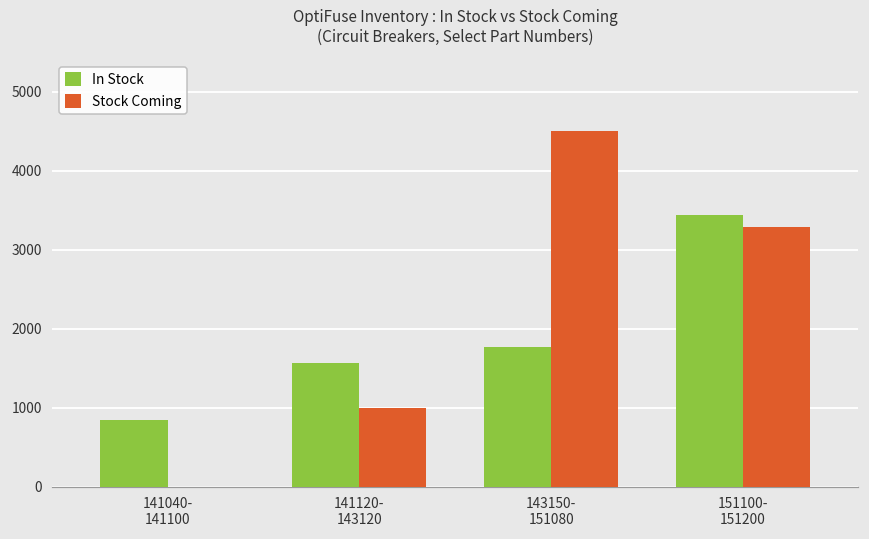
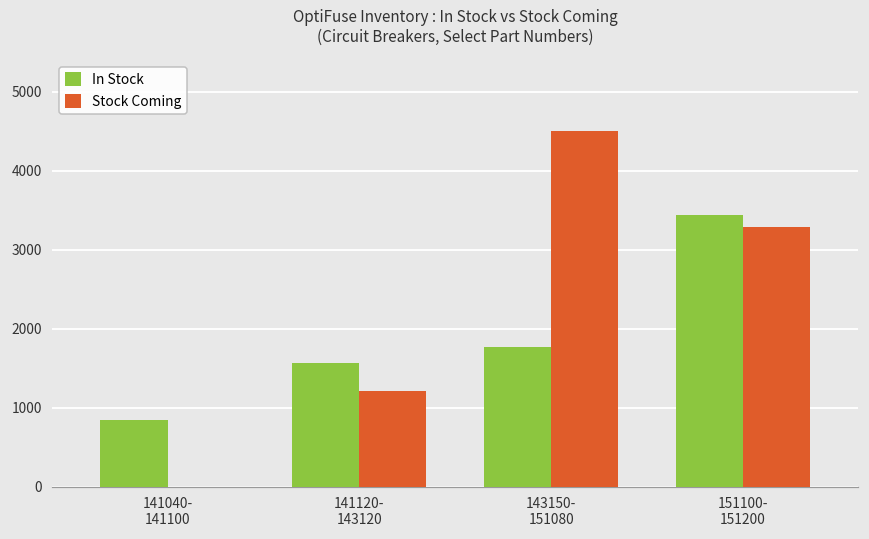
Stock Coming, 141120- 143120: 1000 -> 1200
